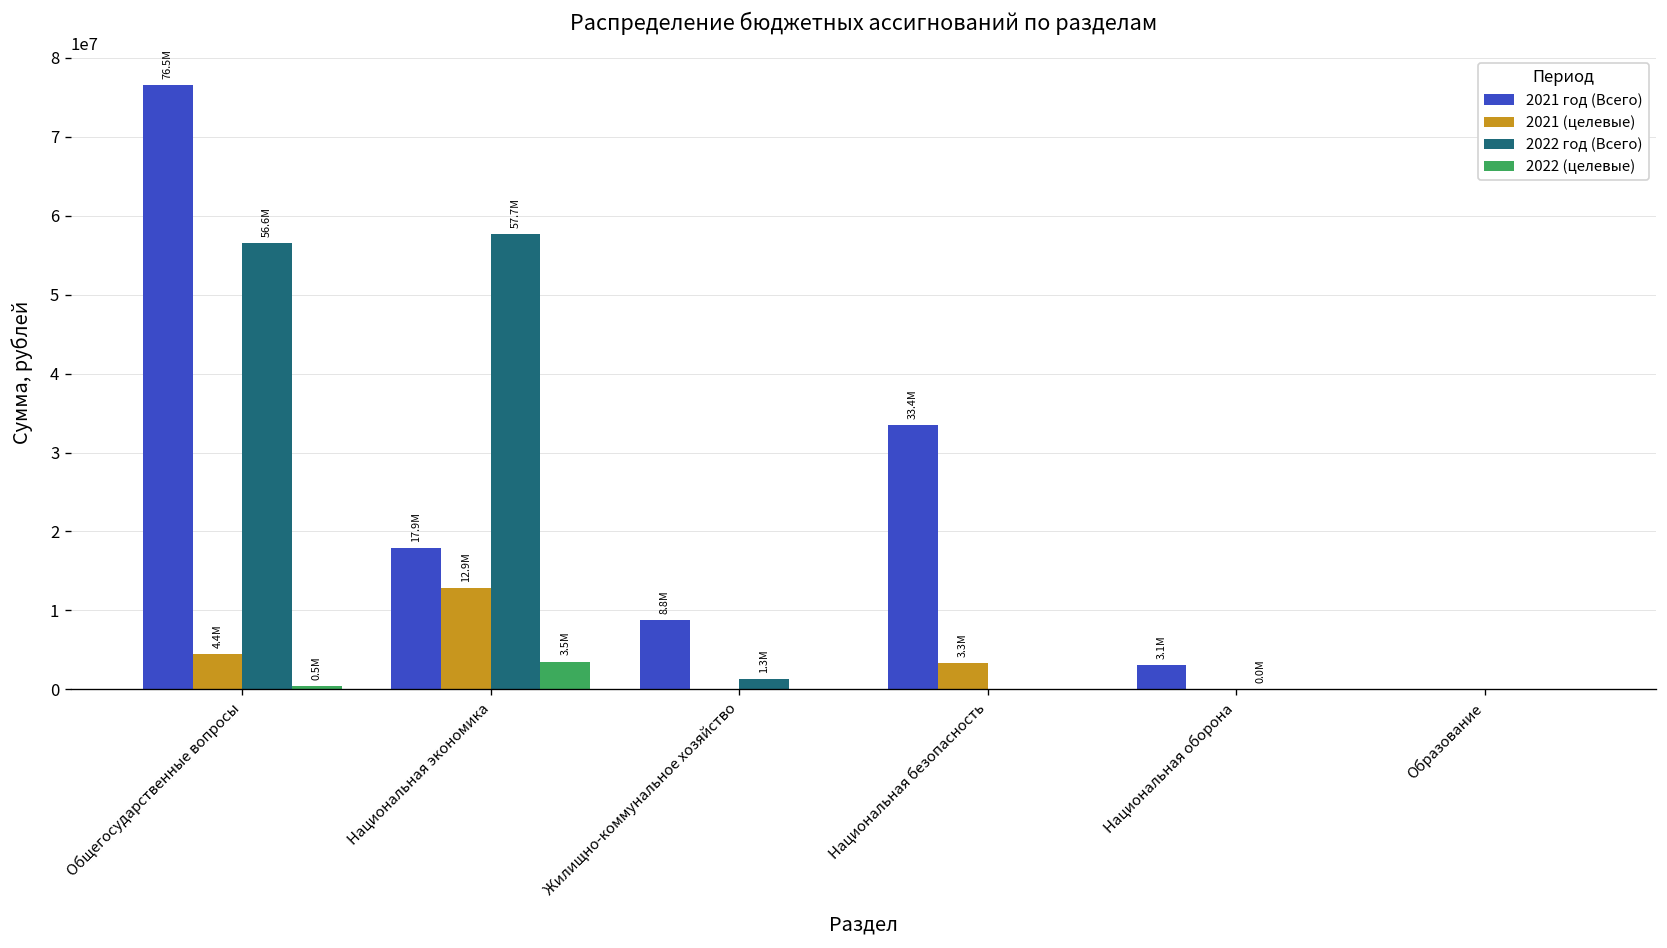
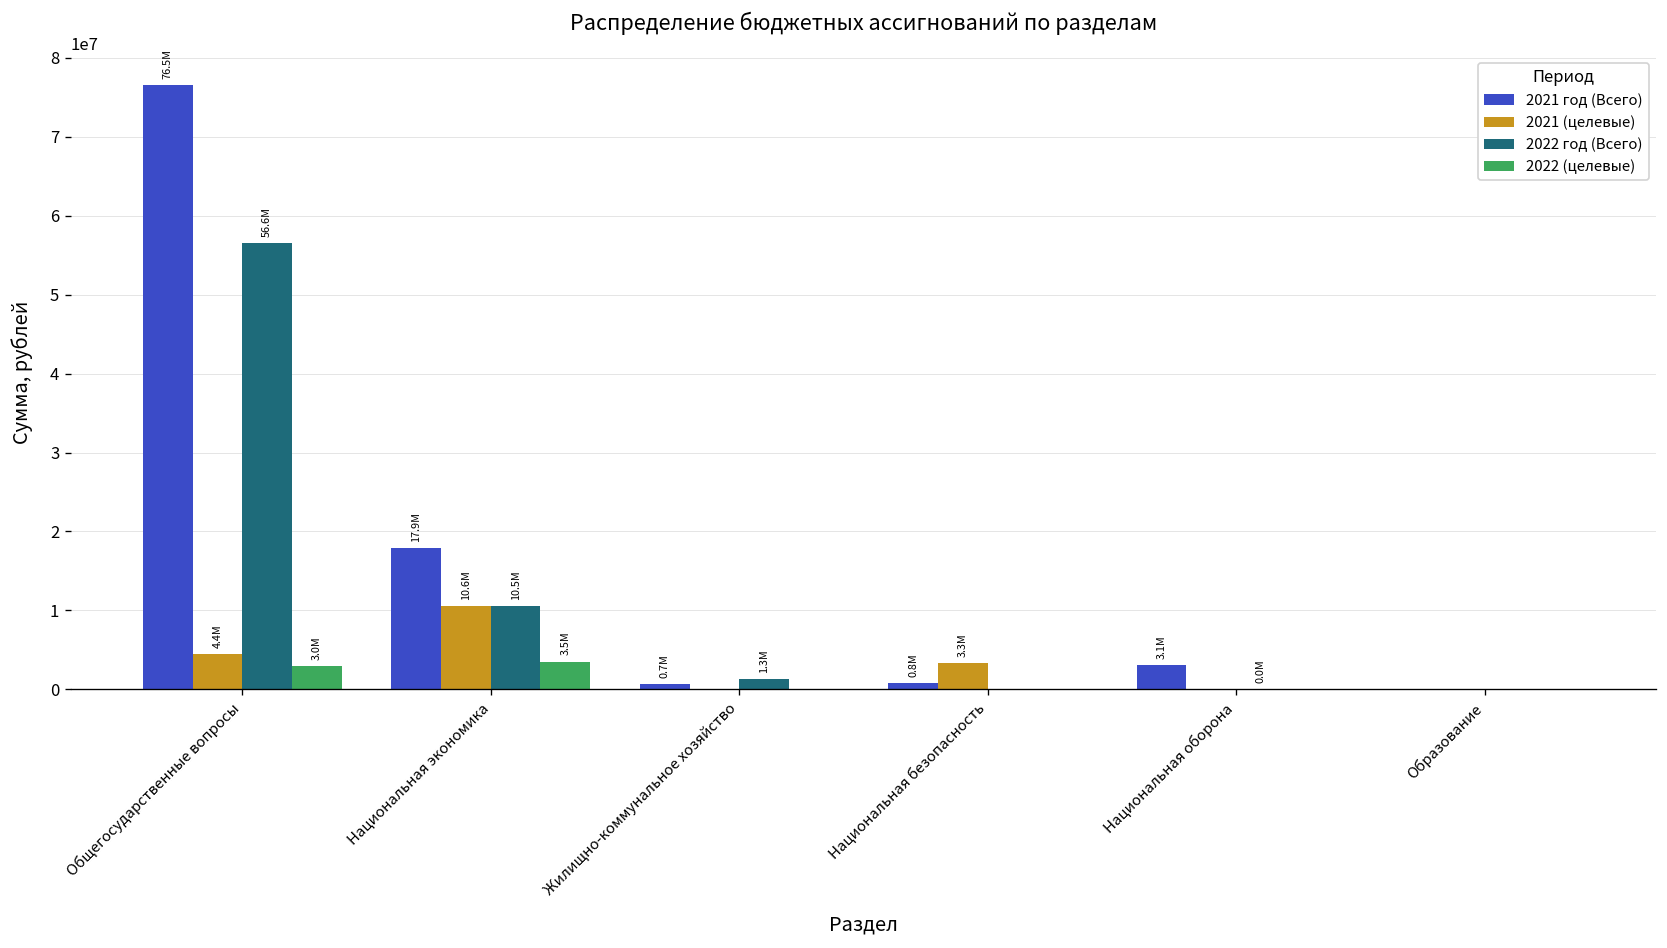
2022 (целевые), Общегосударственные вопросы: 0.5M -> 3.0M
2021 (целевые), Национальная экономика: 12.9M -> 10.6M
2022 год (Всего), Национальная экономика: 57.7M -> 10.5M
2021 год (Всего), Жилищно-коммунальное хозяйство: 8.8M -> 0.7M
2021 год (Всего), Национальная безопасность: 33.4M -> 0.8M
